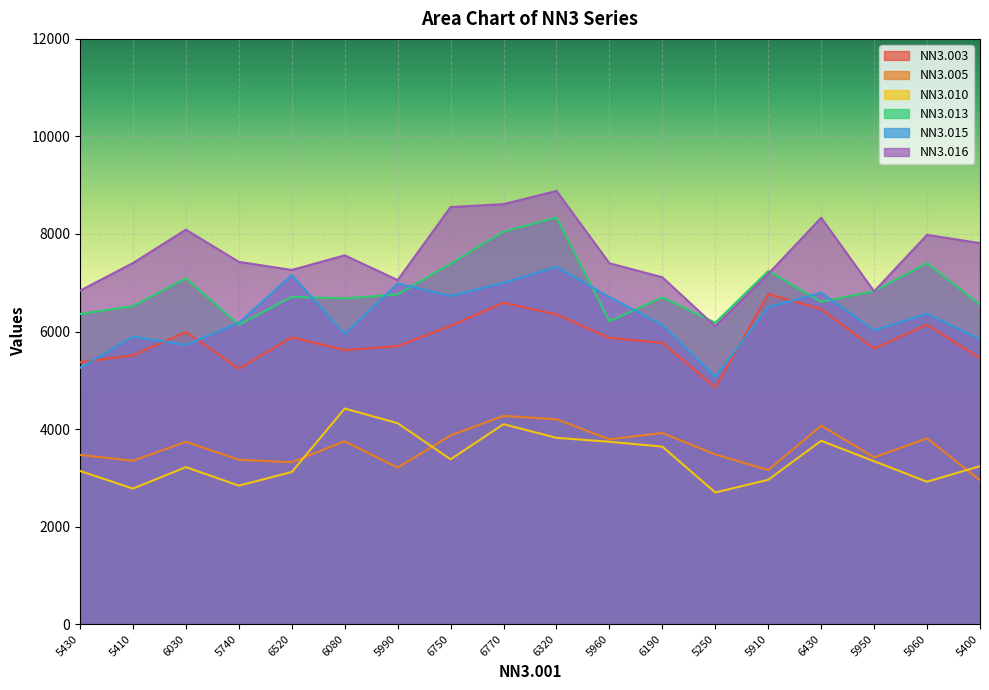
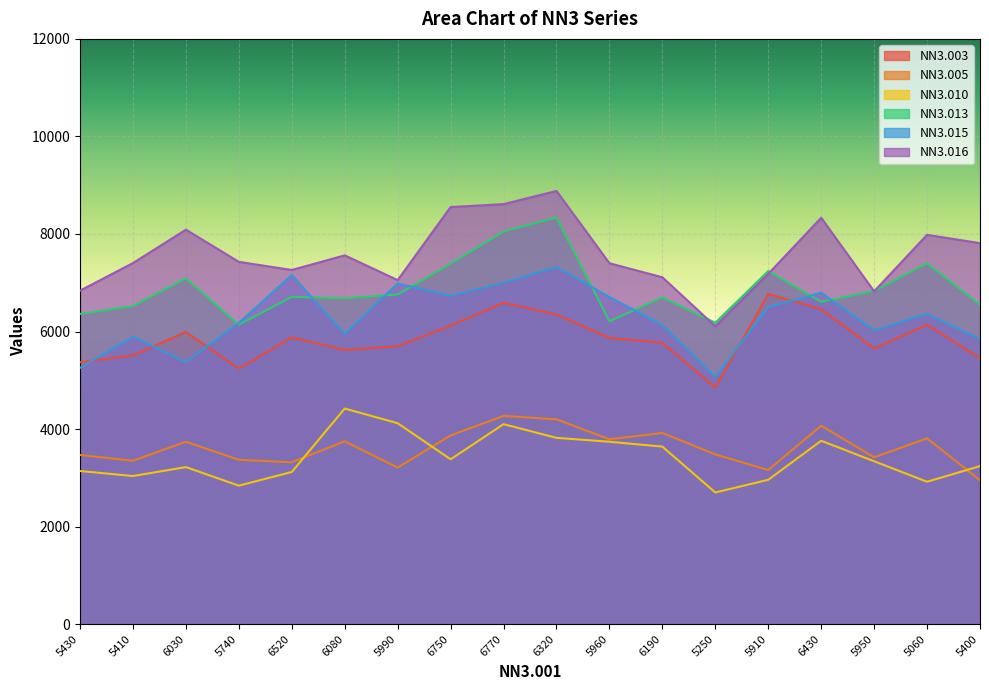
NN3.010, 5410: 2800 -> 3000
NN3.015, 6030: 5700 -> 5400
